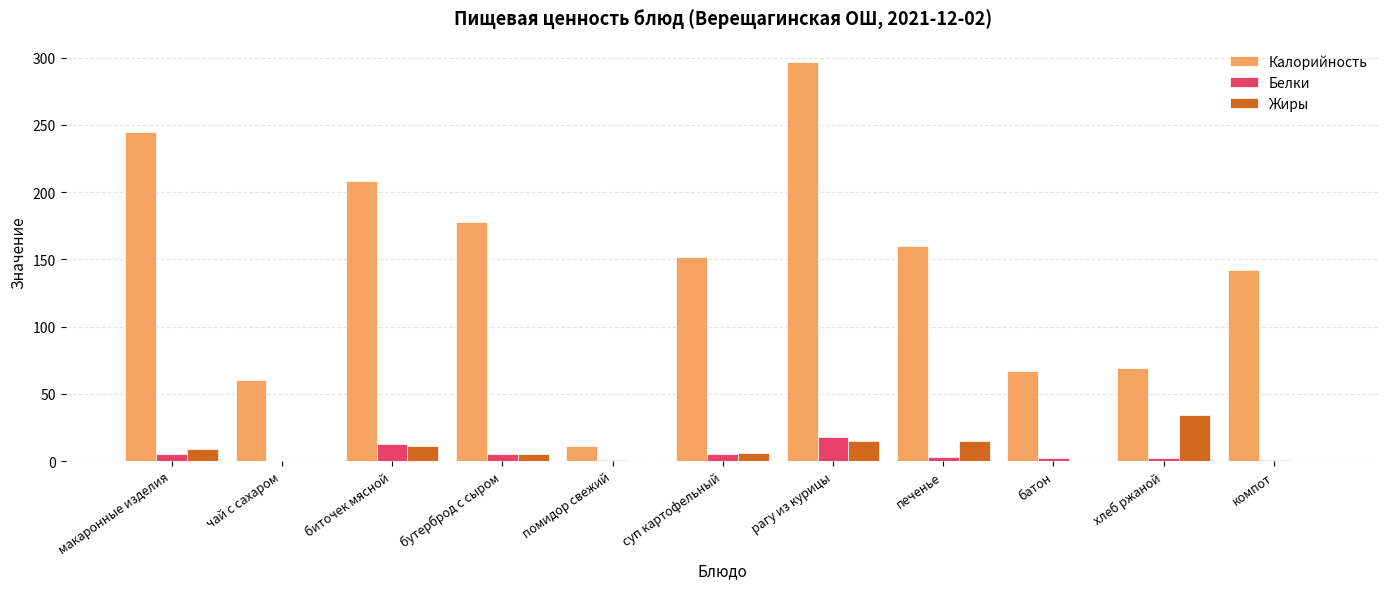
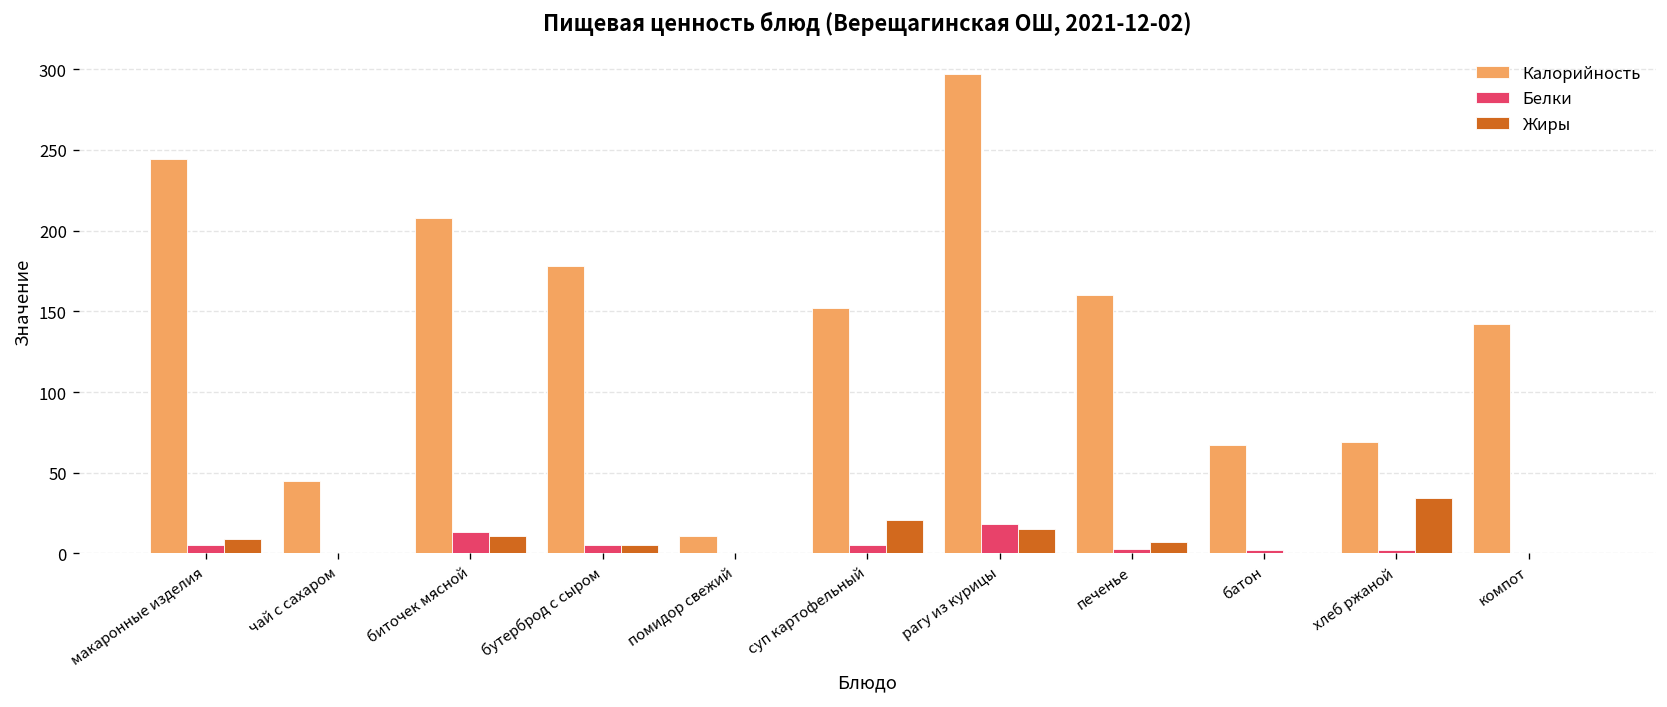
Калорийность, чай с сахаром: 60 -> 45
Жиры, суп картофельный: 6 -> 21
Жиры, печенье: 15 -> 7
